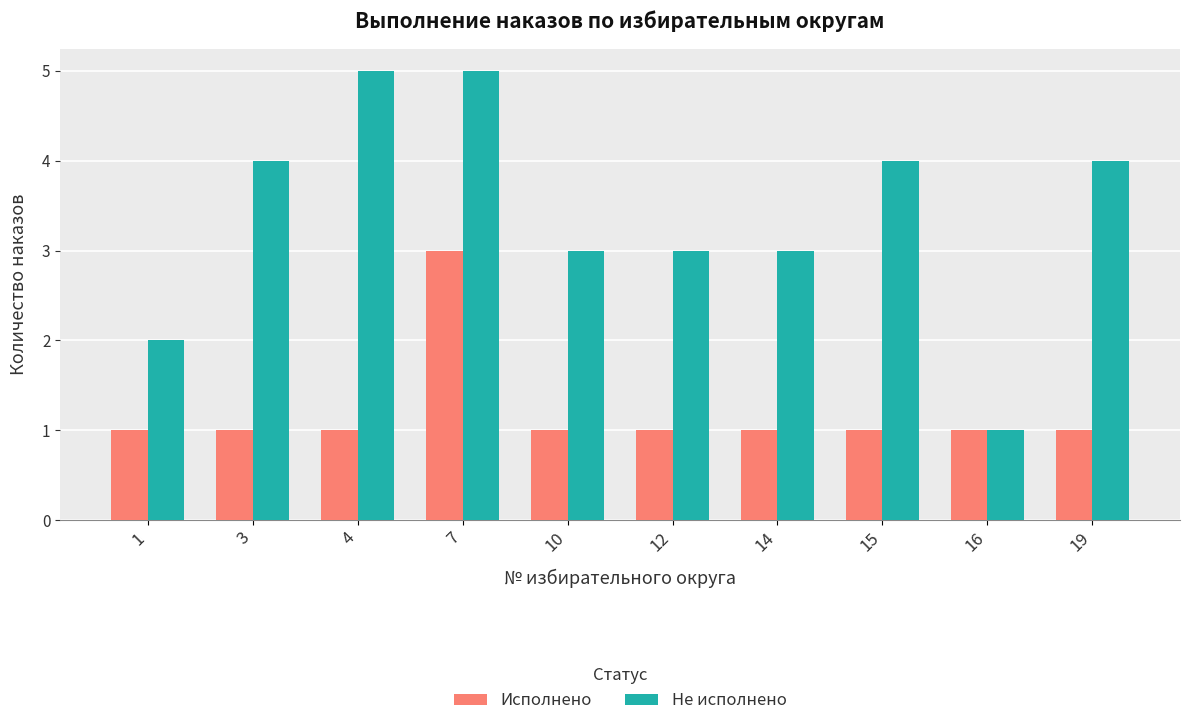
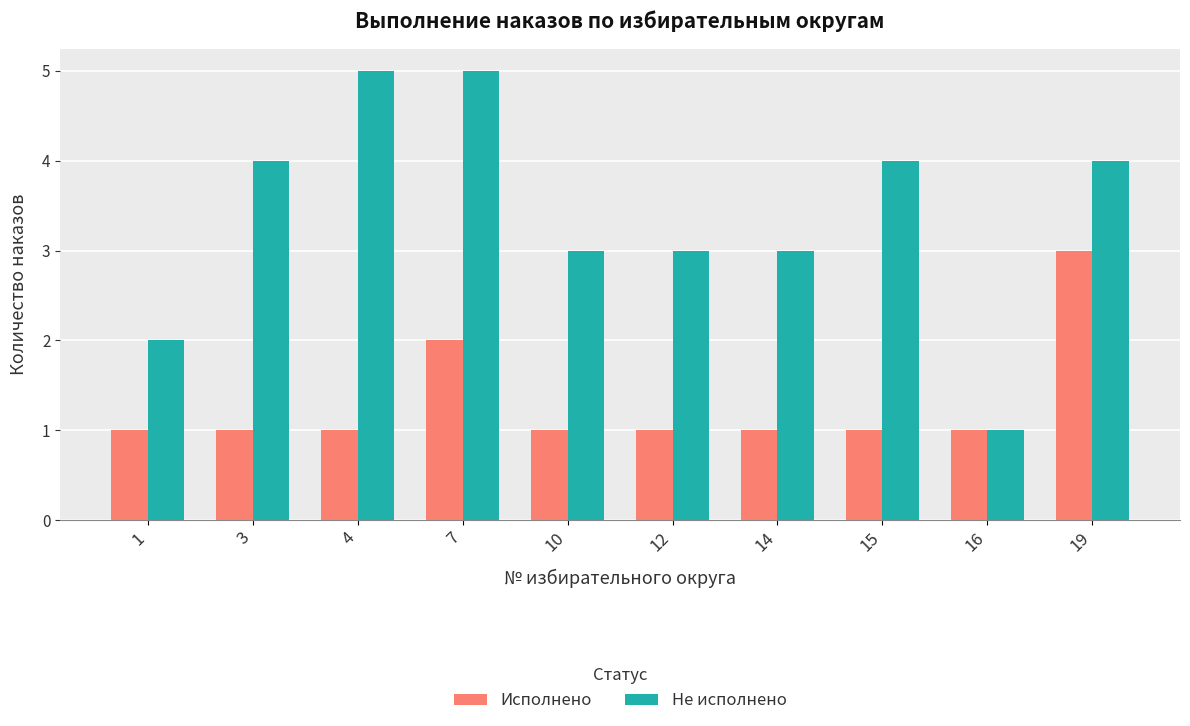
Исполнено, 7: 3 -> 2
Исполнено, 19: 1 -> 3
